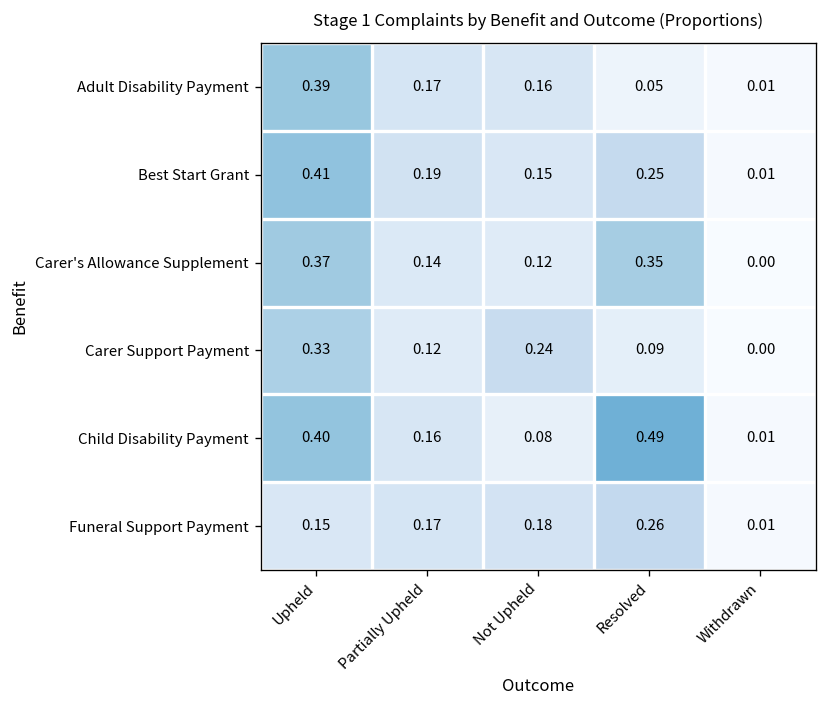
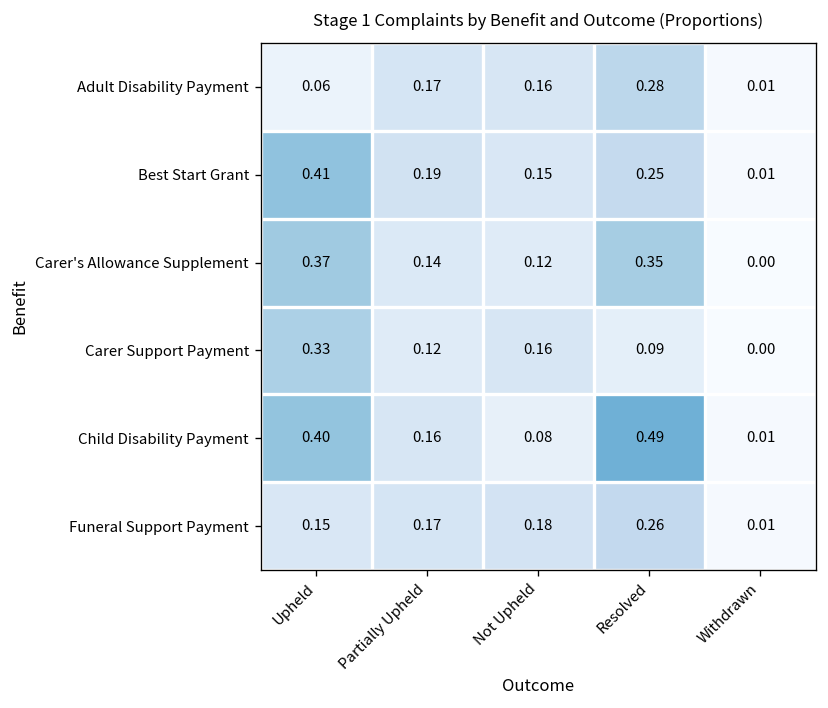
Adult Disability Payment, Upheld: 0.39 -> 0.06
Adult Disability Payment, Resolved: 0.05 -> 0.28
Carer Support Payment, Not Upheld: 0.24 -> 0.16
